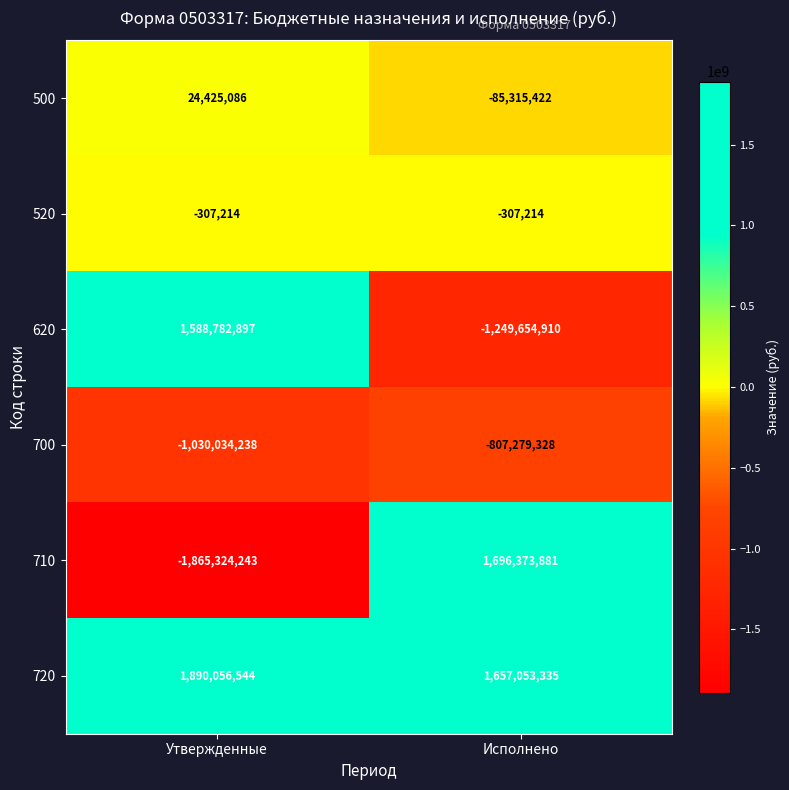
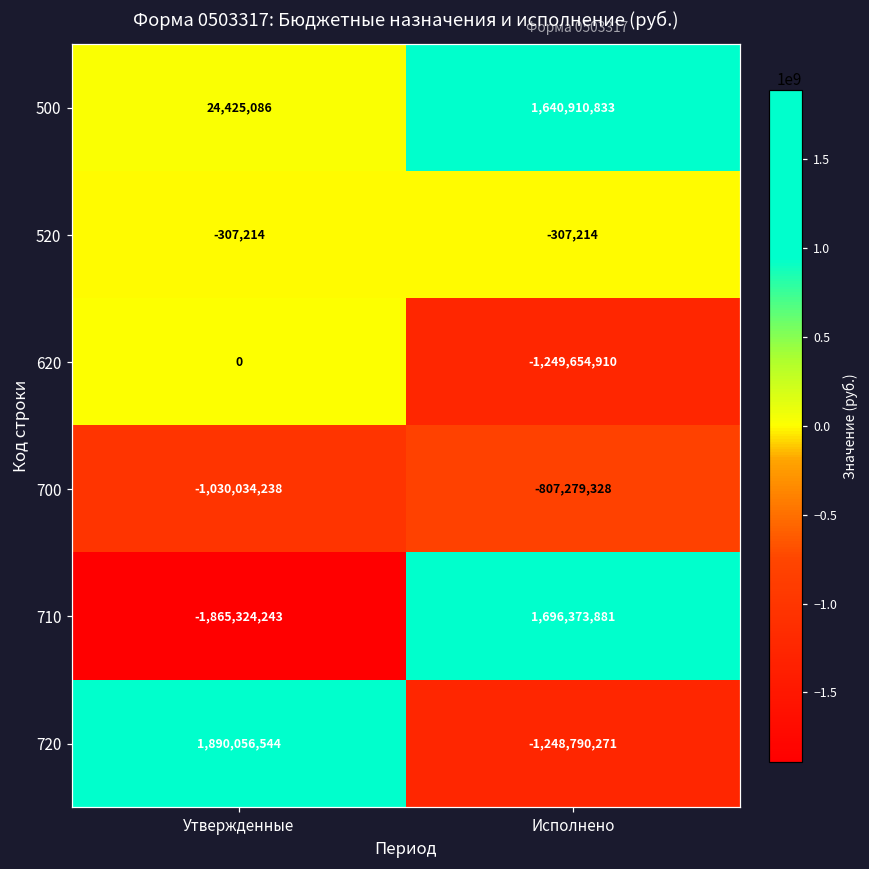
500, Исполнено: -85,315,422 -> 1,640,910,833
620, Утвержденные: 1,588,782,897 -> 0
720, Исполнено: 1,657,053,335 -> -1,248,790,271
